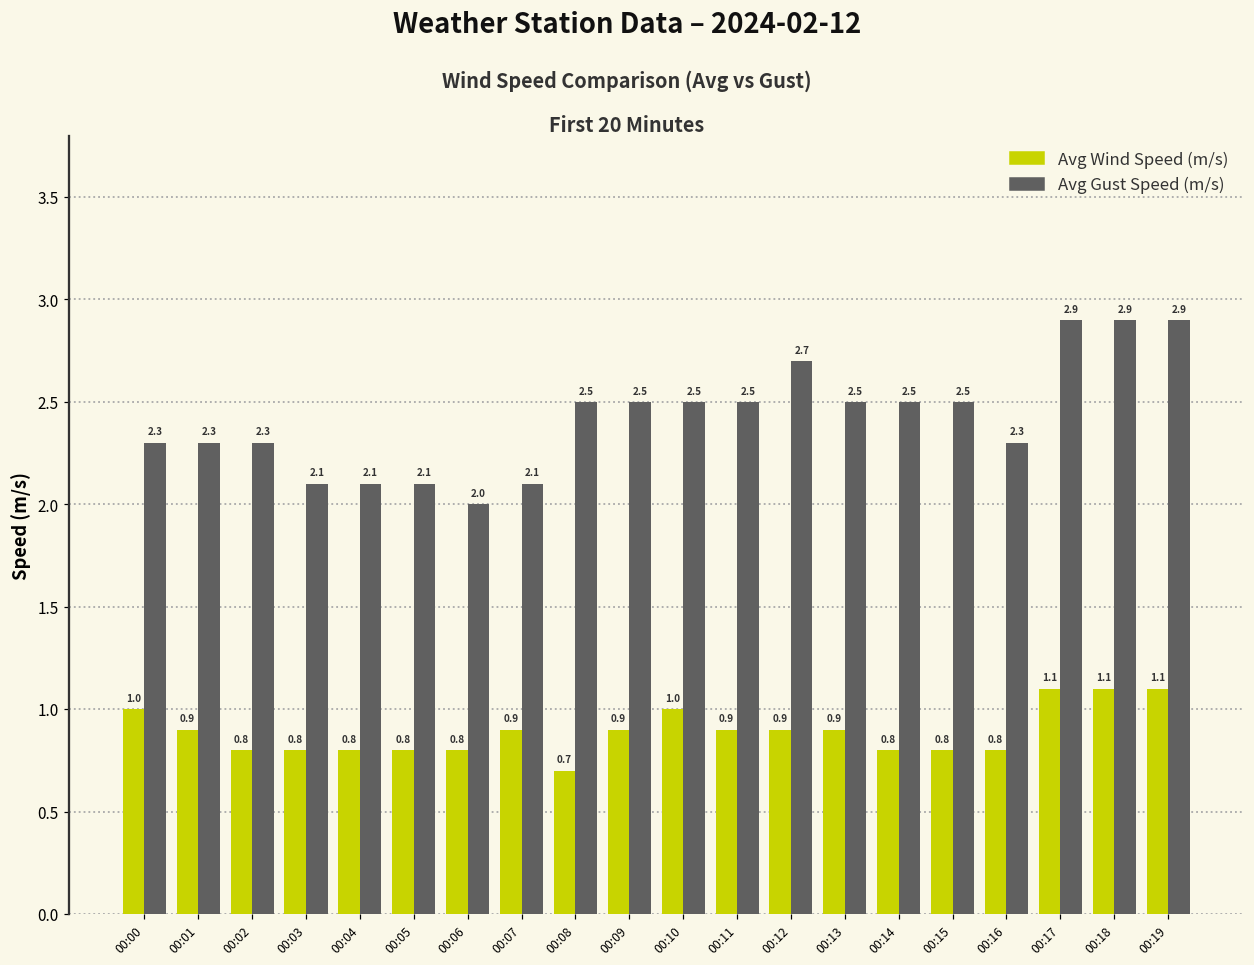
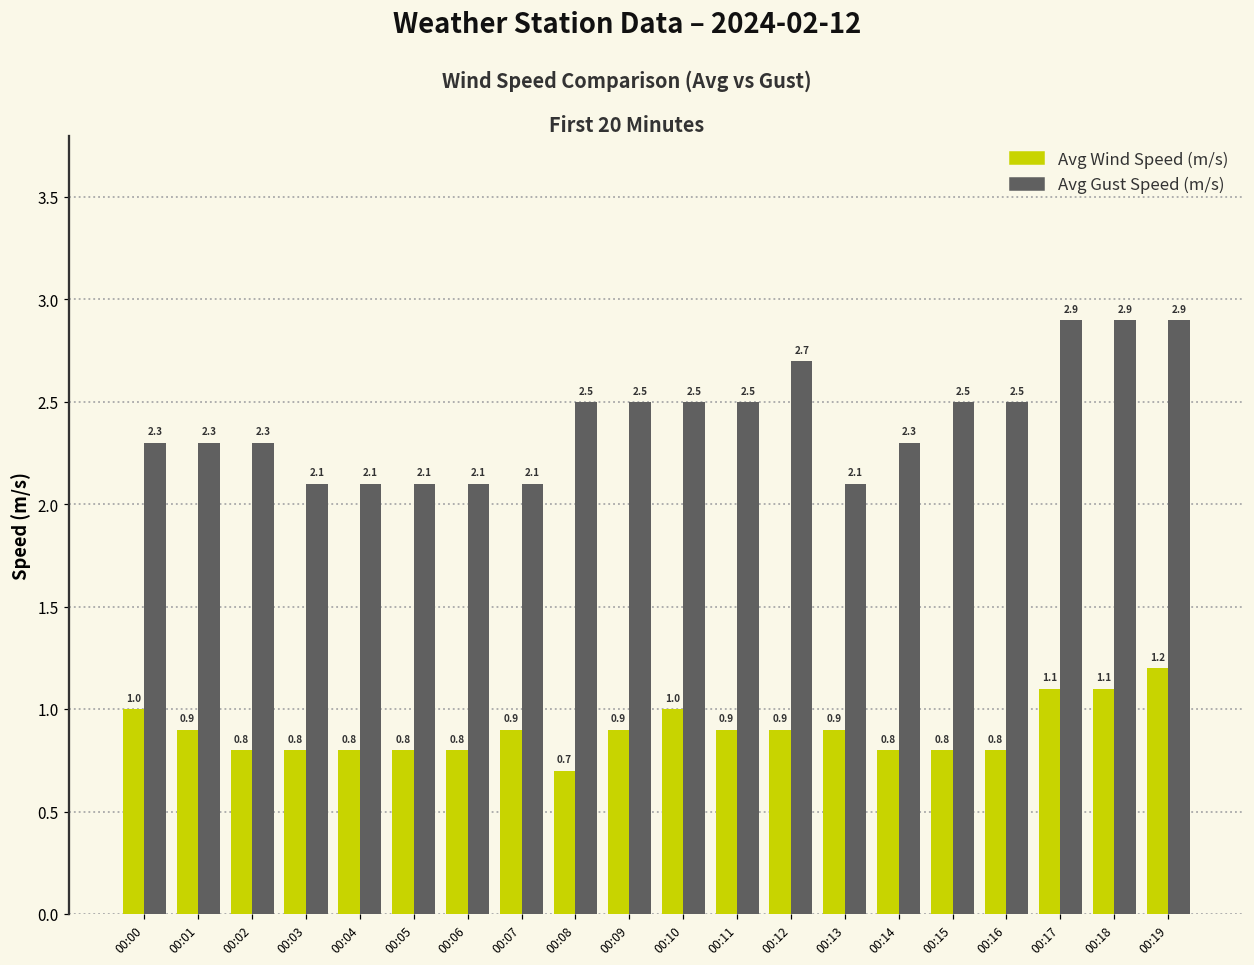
Avg Gust Speed (m/s), 00:06: 2.0 -> 2.1
Avg Gust Speed (m/s), 00:13: 2.5 -> 2.1
Avg Gust Speed (m/s), 00:14: 2.5 -> 2.3
Avg Gust Speed (m/s), 00:16: 2.3 -> 2.5
Avg Wind Speed (m/s), 00:19: 1.1 -> 1.2
